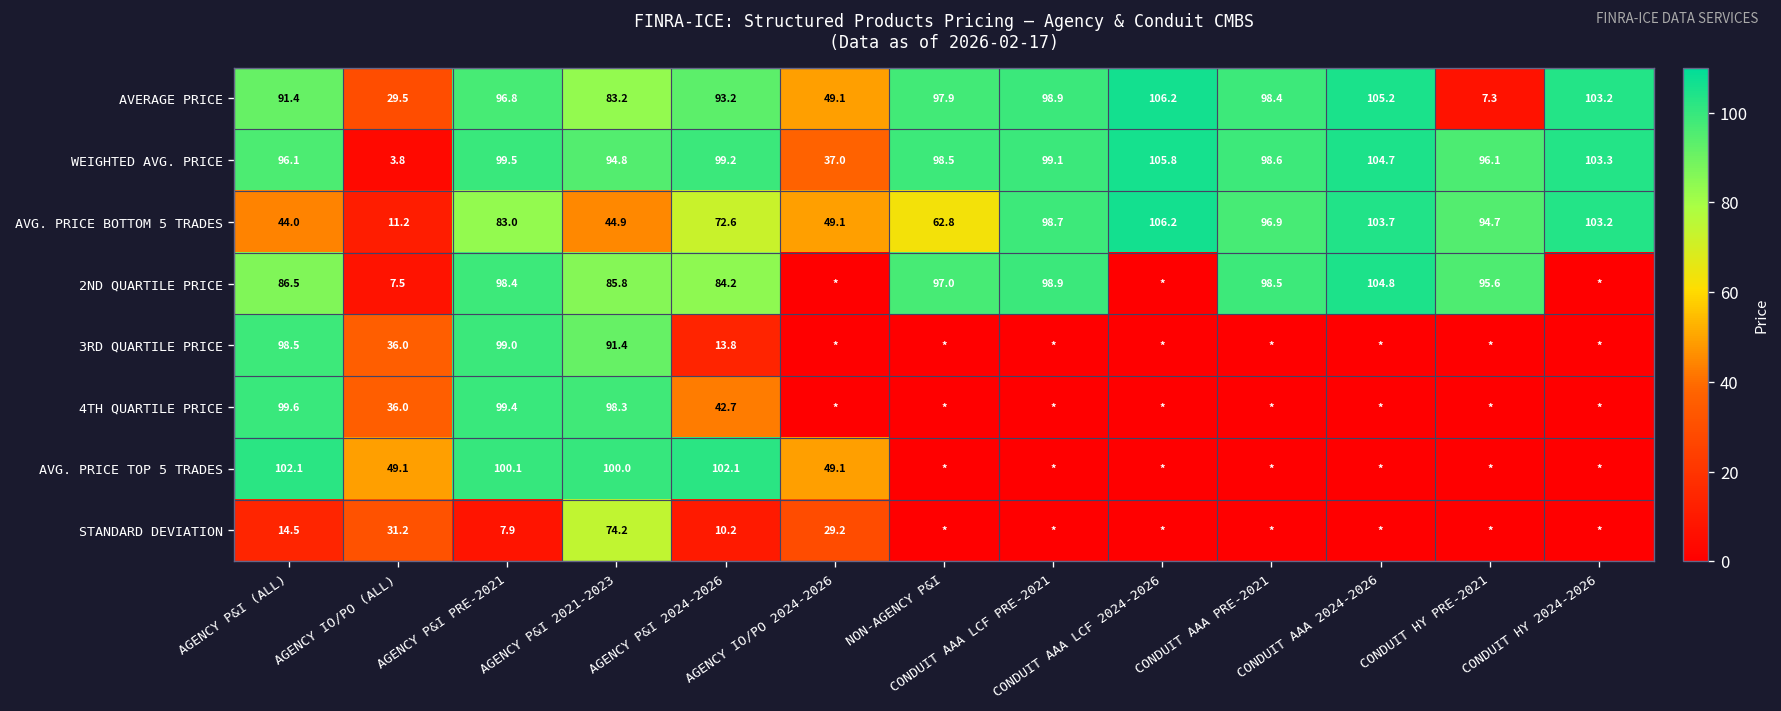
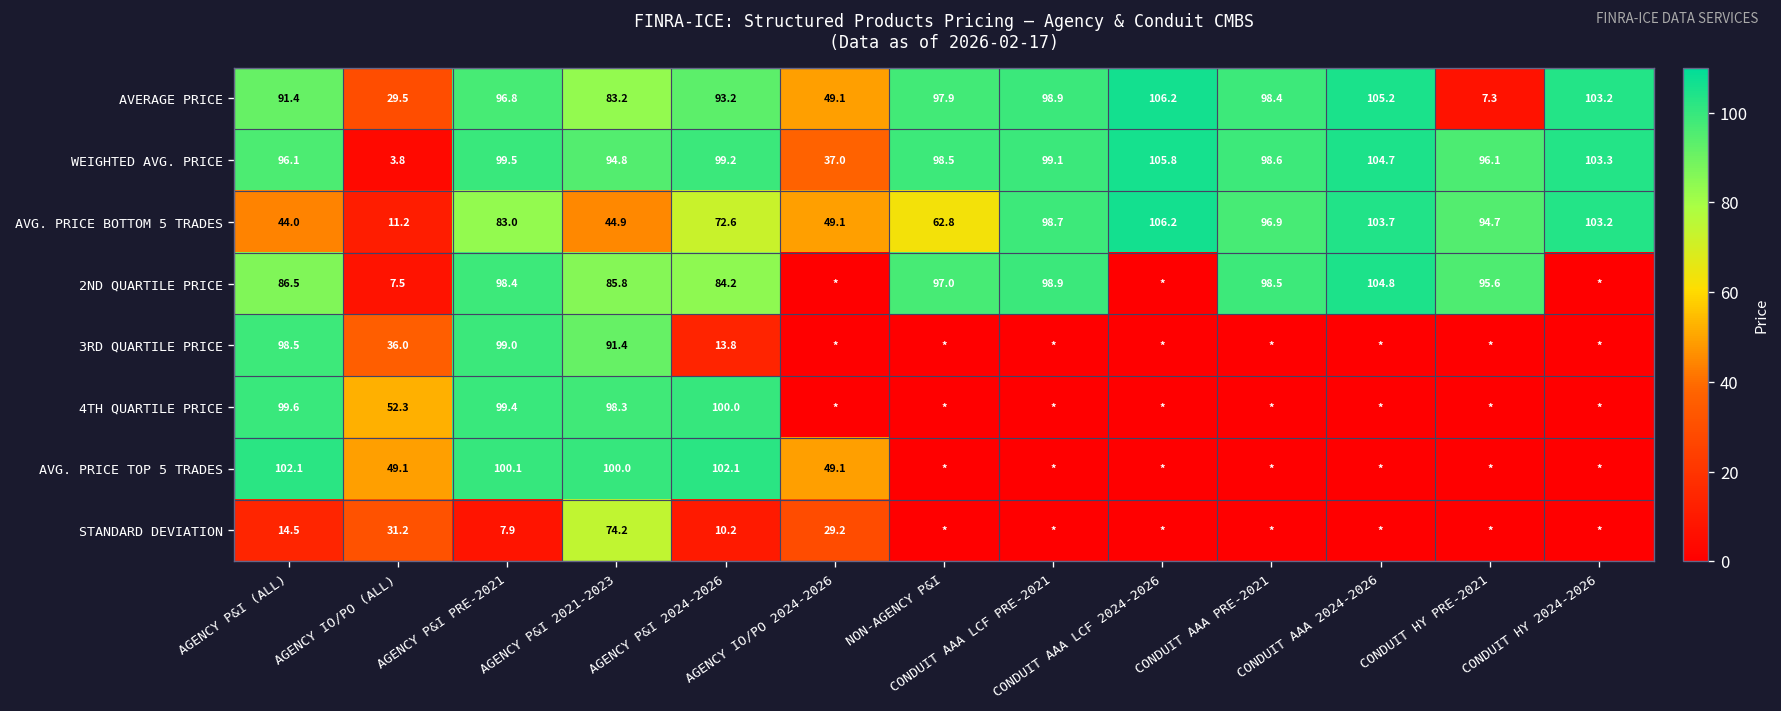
4TH QUARTILE PRICE, AGENCY IO/PO (ALL): 36.0 -> 52.3
4TH QUARTILE PRICE, AGENCY P&I 2024-2026: 42.7 -> 100.0
